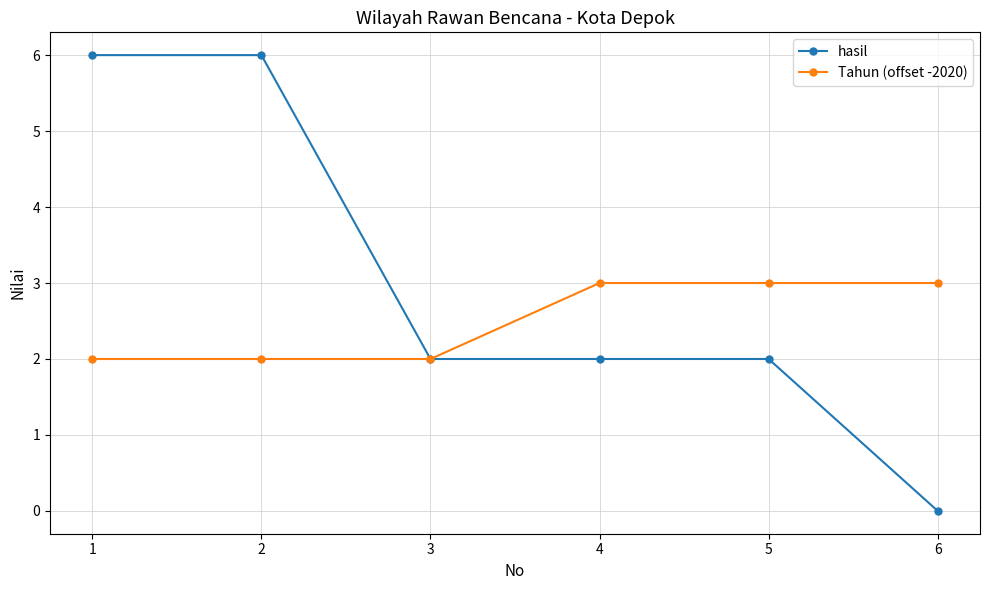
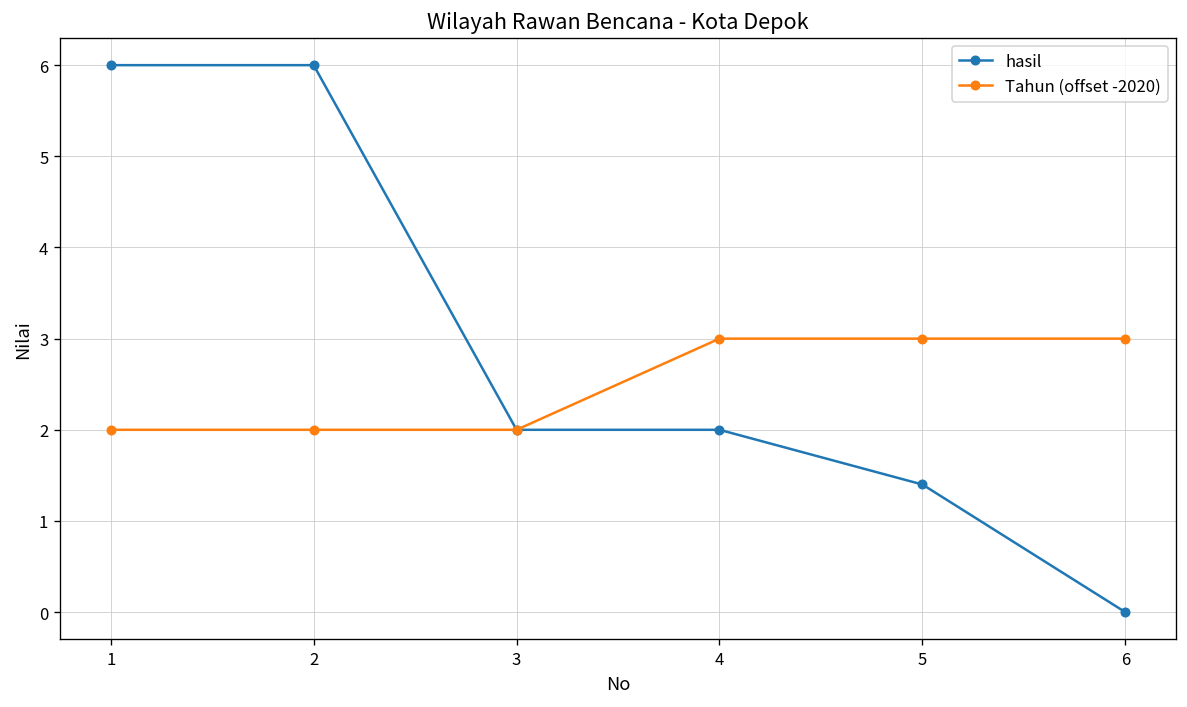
hasil, 5: 2.0 -> 1.4
